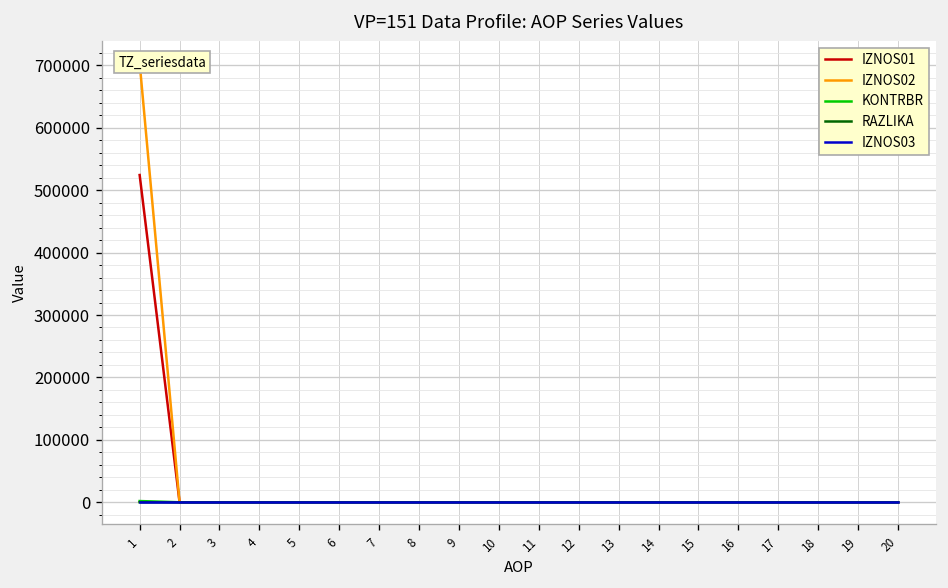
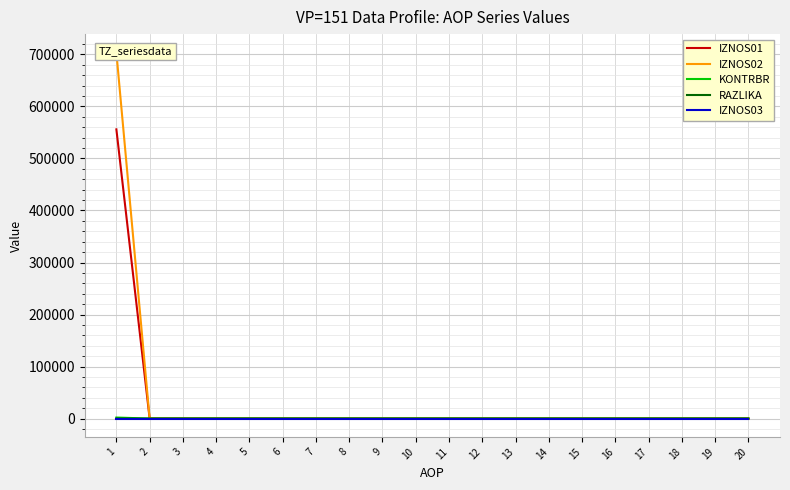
IZNOS01, 1: 520000 -> 560000
